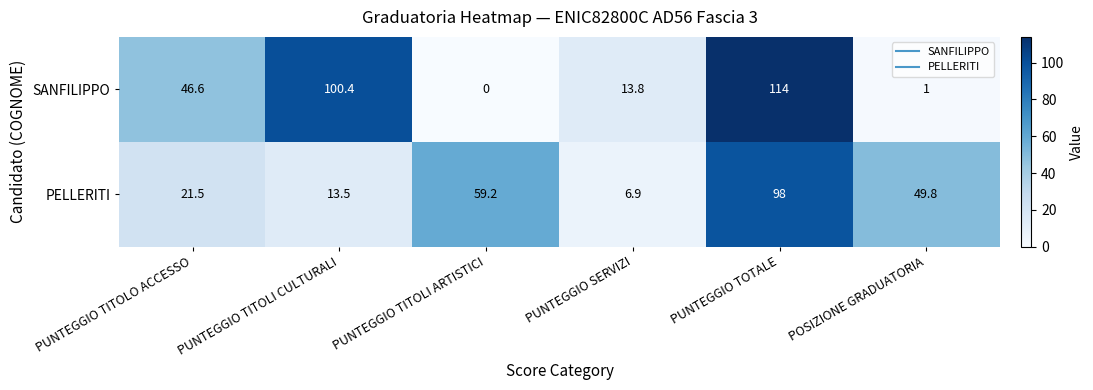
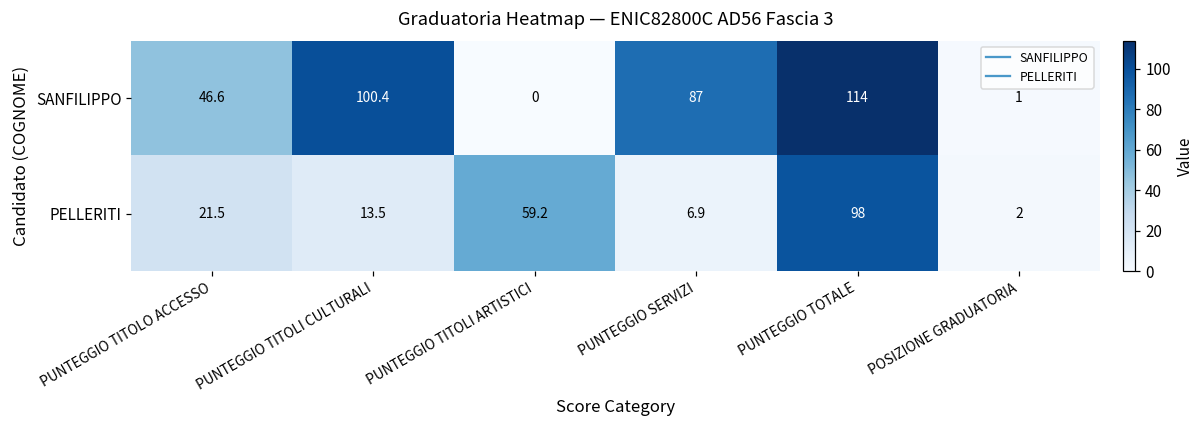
SANFILIPPO, PUNTEGGIO SERVIZI: 13.8 -> 87
PELLERITI, POSIZIONE GRADUATORIA: 49.8 -> 2
